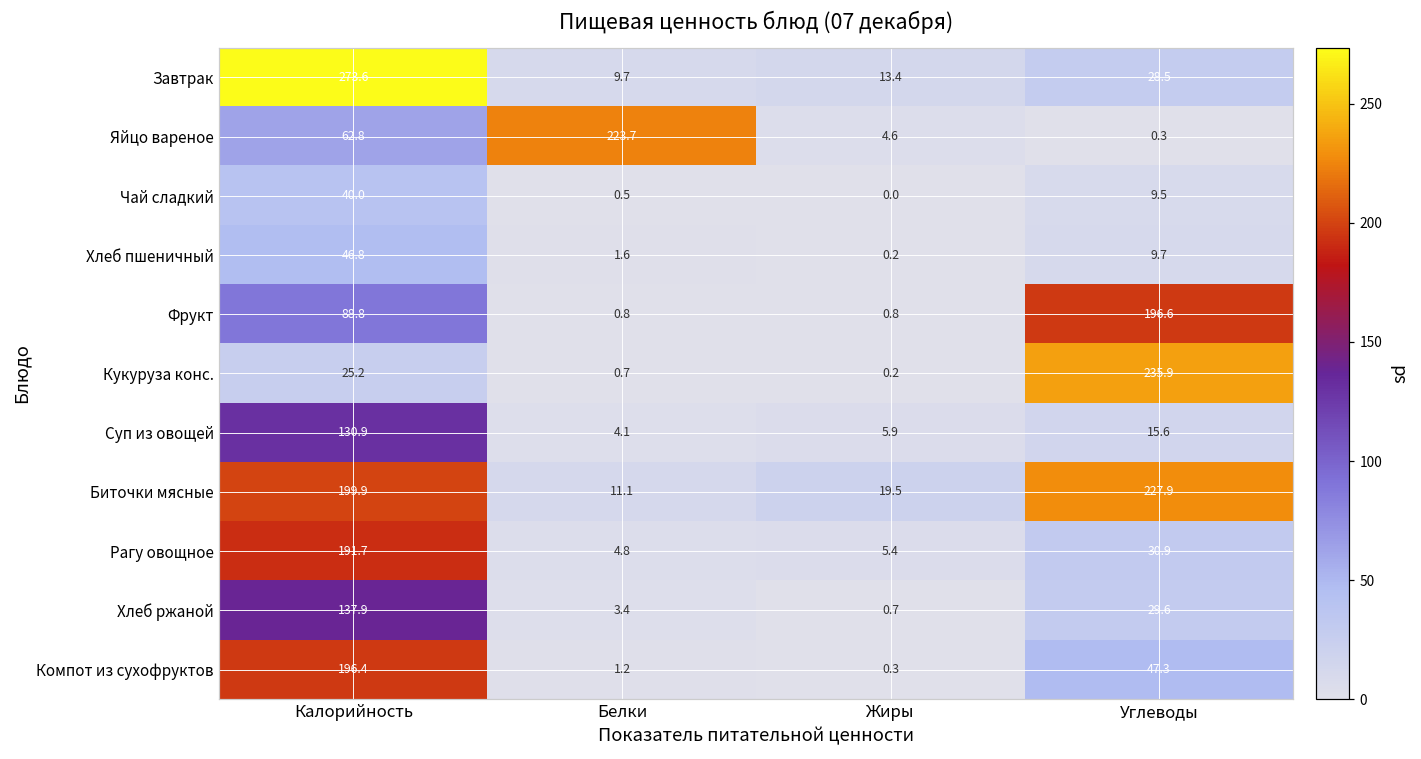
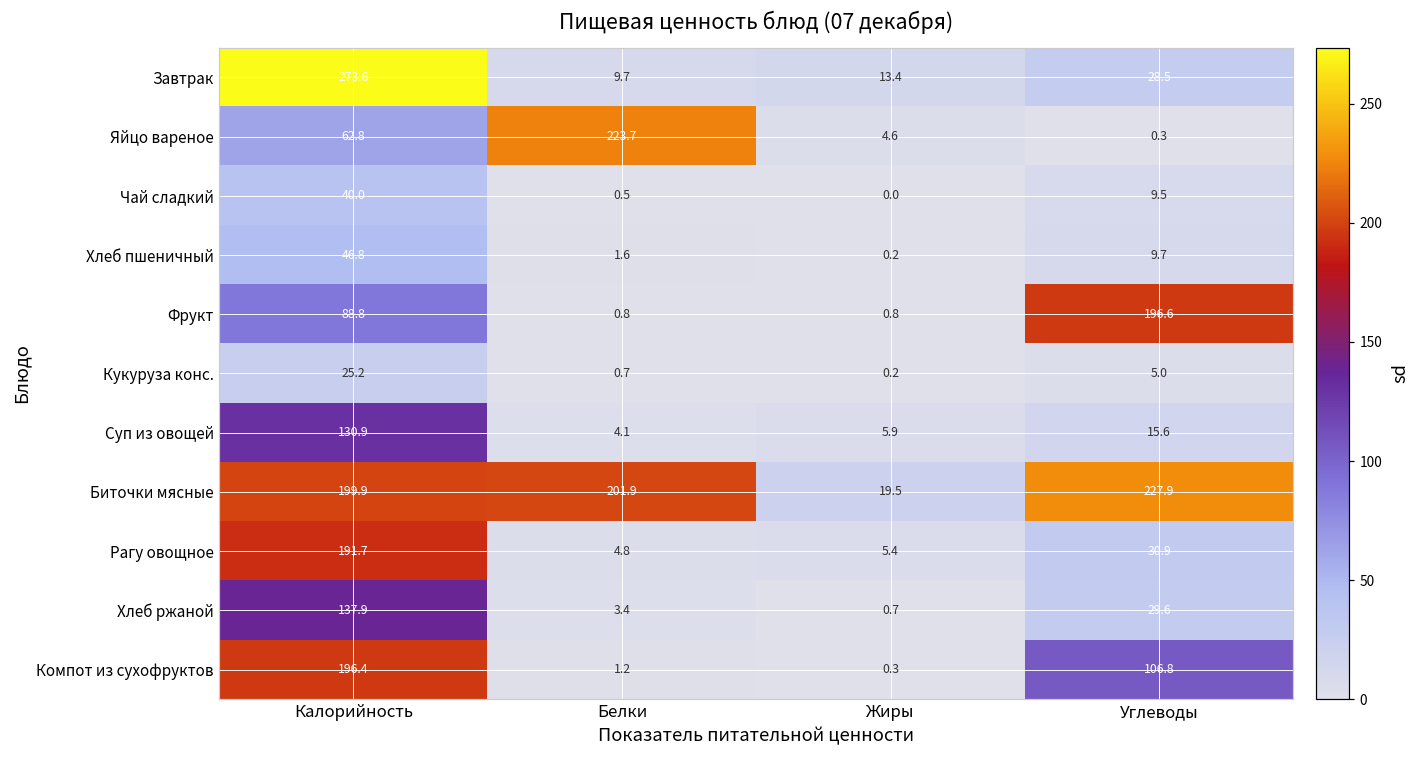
Кукуруза конс., Углеводы: 235.9 -> 5.0
Биточки мясные, Белки: 11.1 -> 201.9
Компот из сухофруктов, Углеводы: 47.3 -> 106.8
